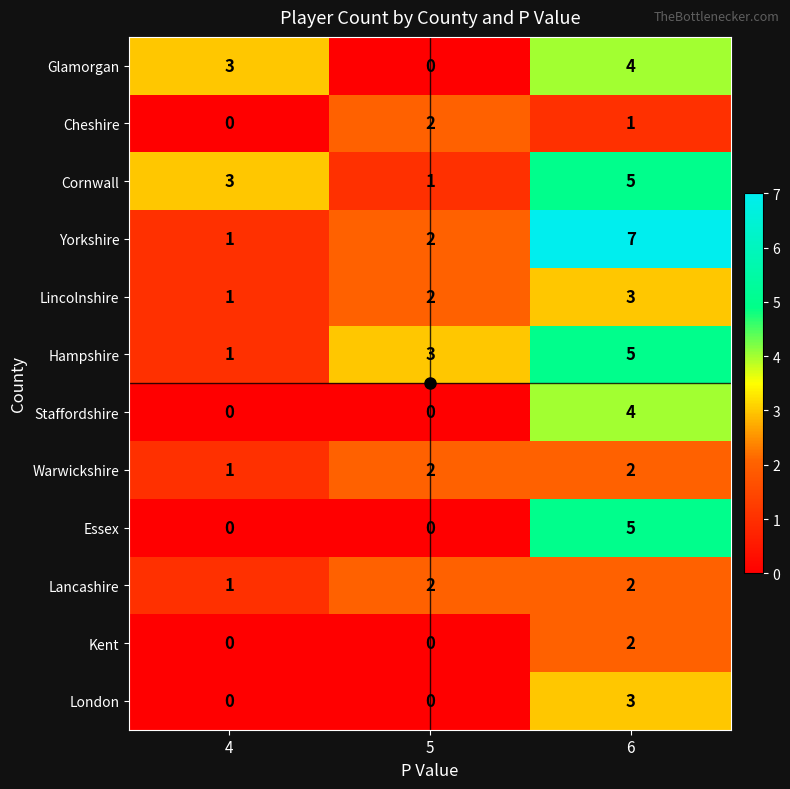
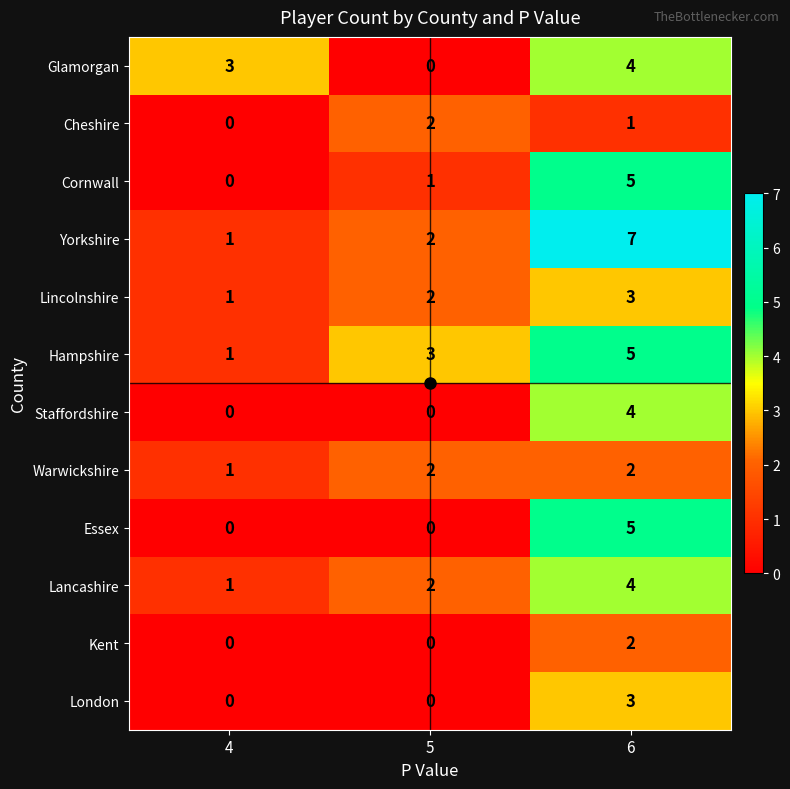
Cornwall, 4: 3 -> 0
Lancashire, 6: 2 -> 4
